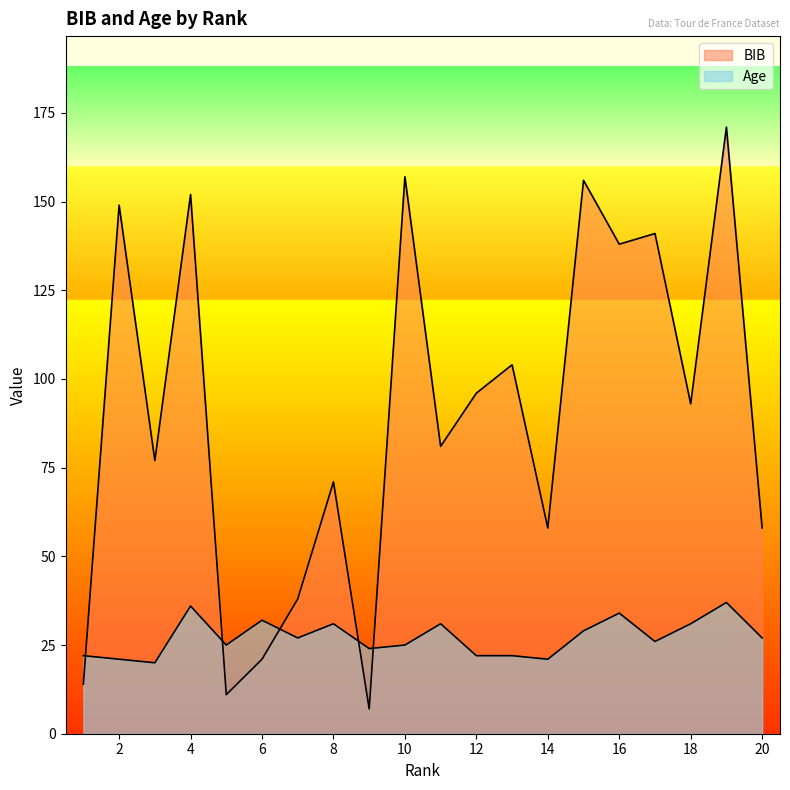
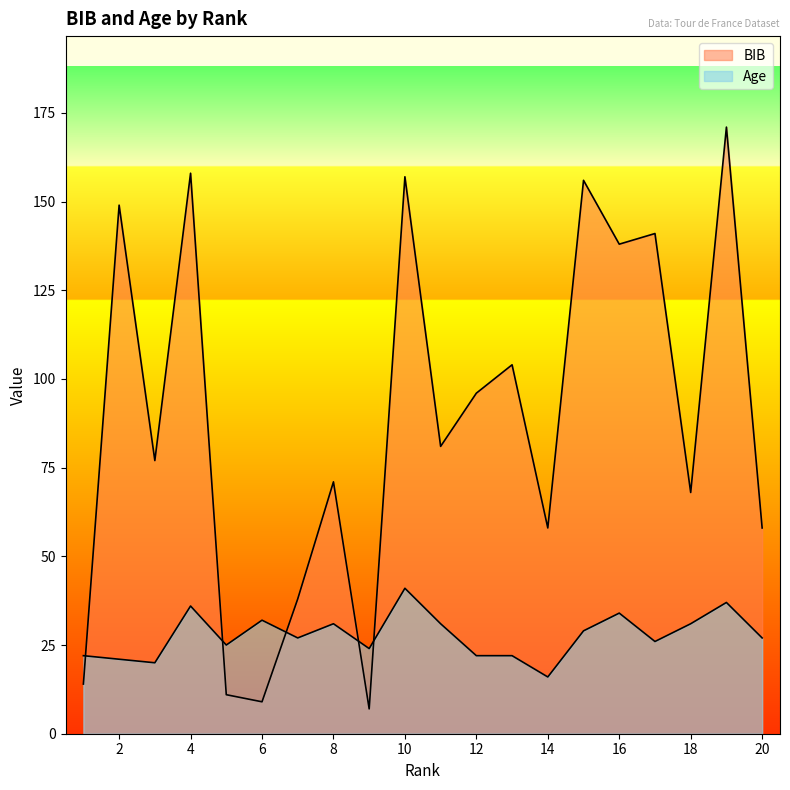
BIB, 4: 152 -> 158
BIB, 6: 21 -> 9
Age, 10: 25 -> 41
Age, 14: 21 -> 16
BIB, 18: 93 -> 68
